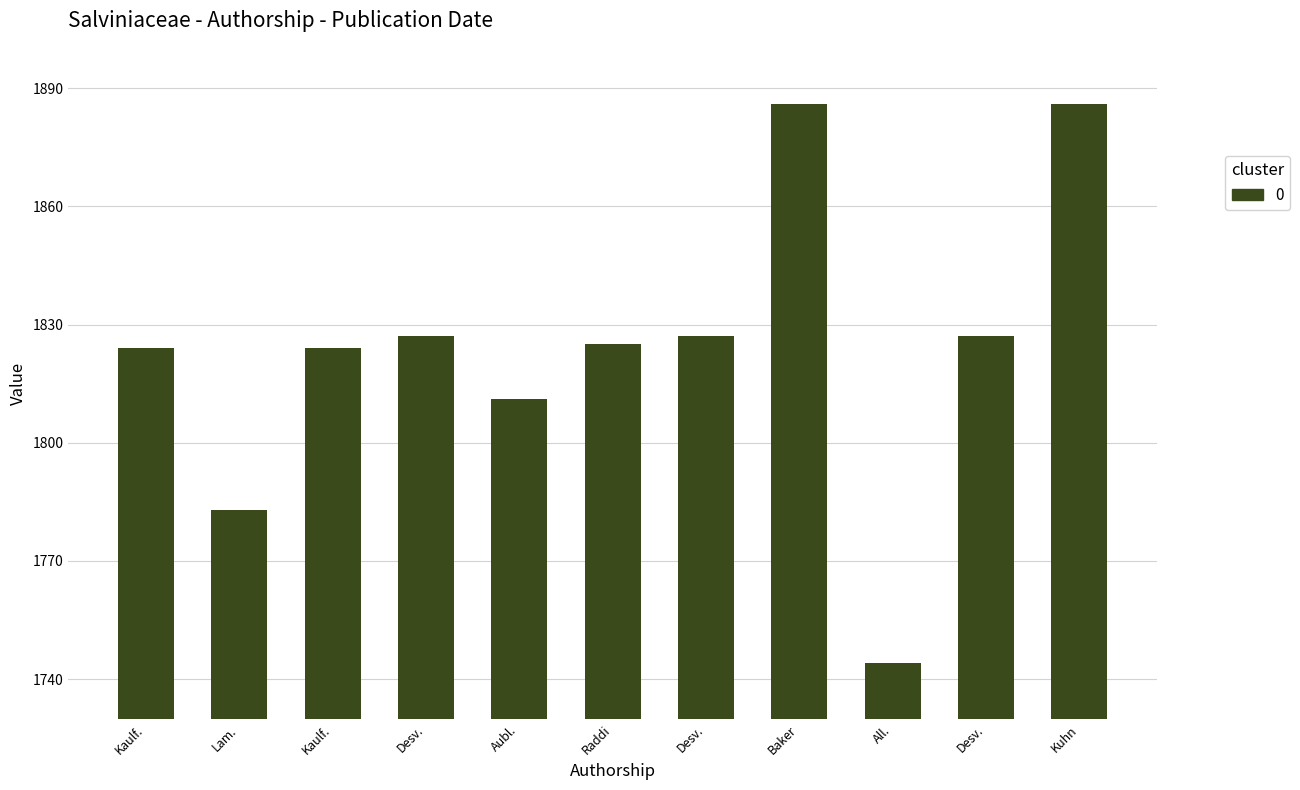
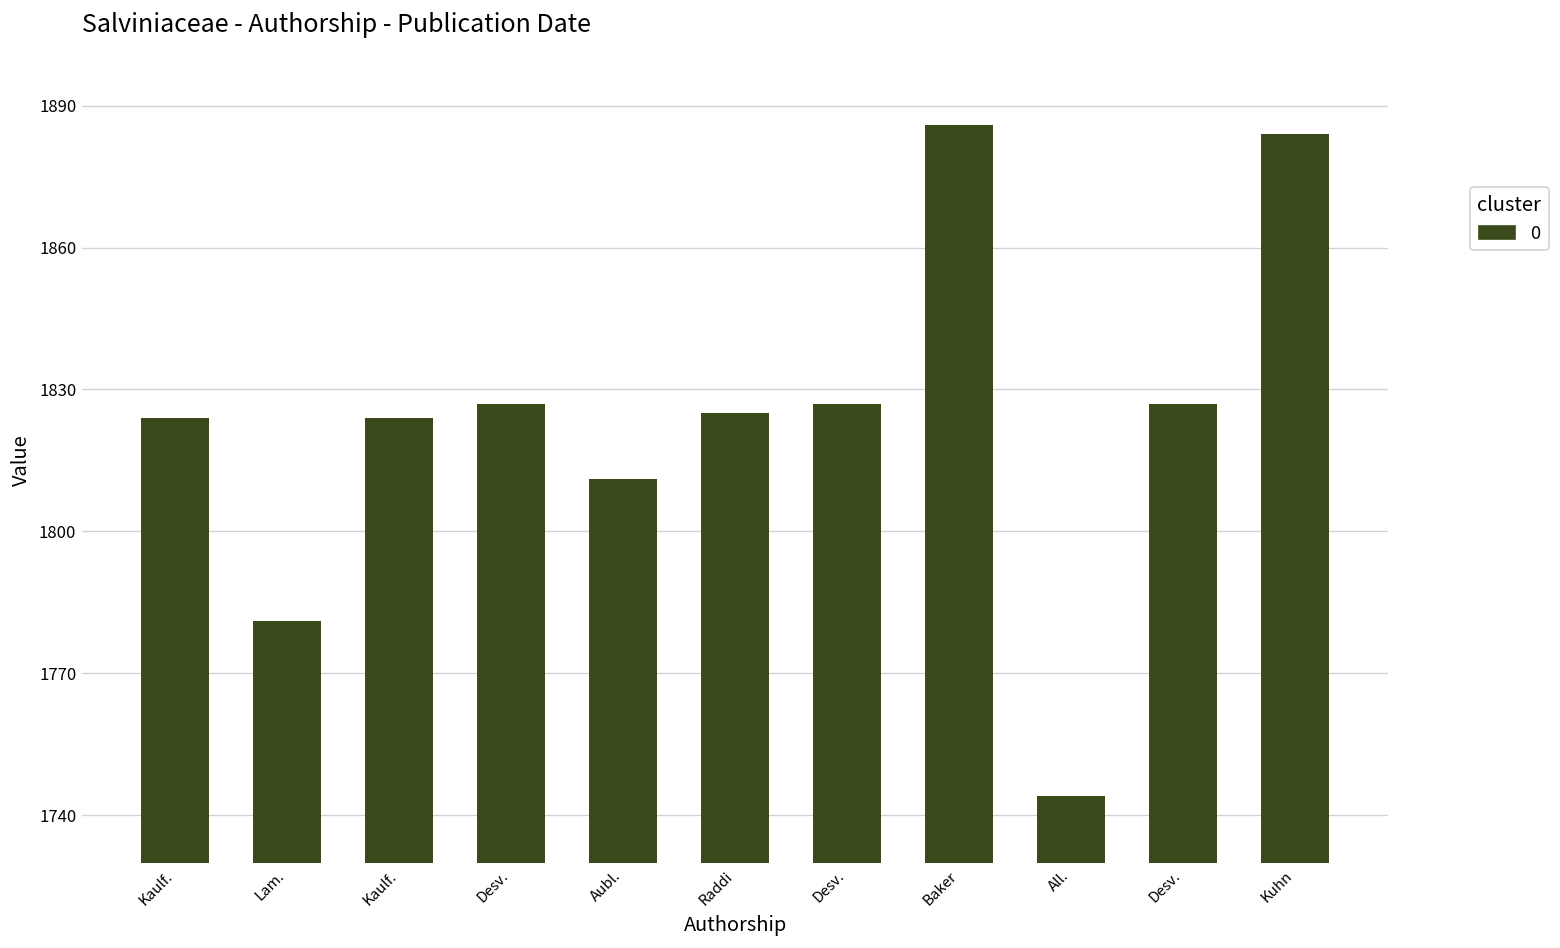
Lam.: 1783 -> 1781
Kuhn: 1886 -> 1884
